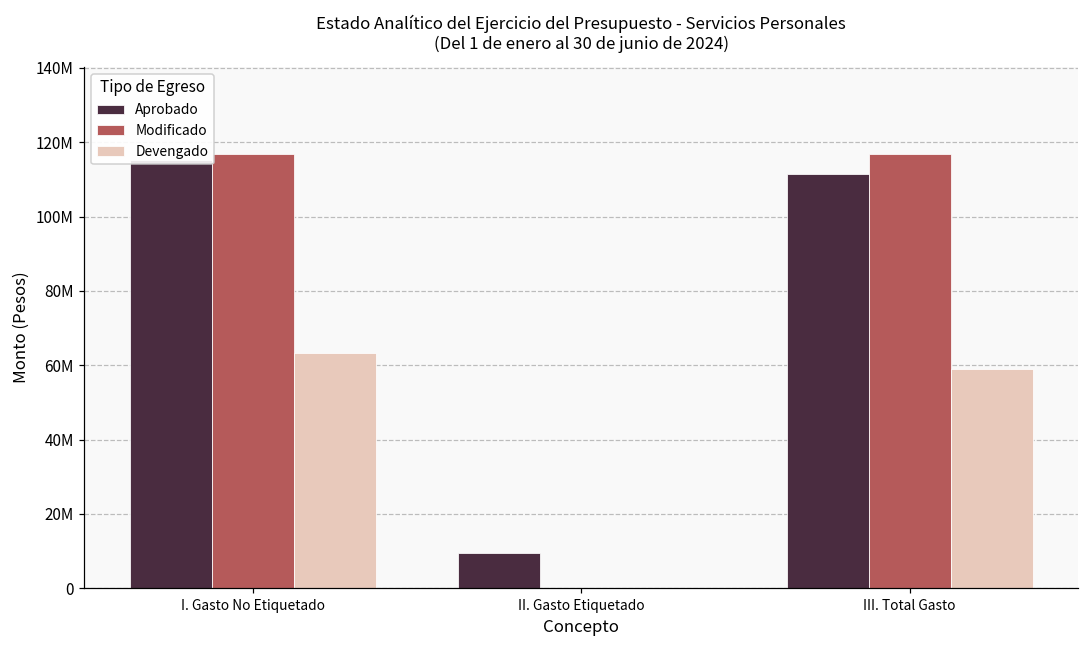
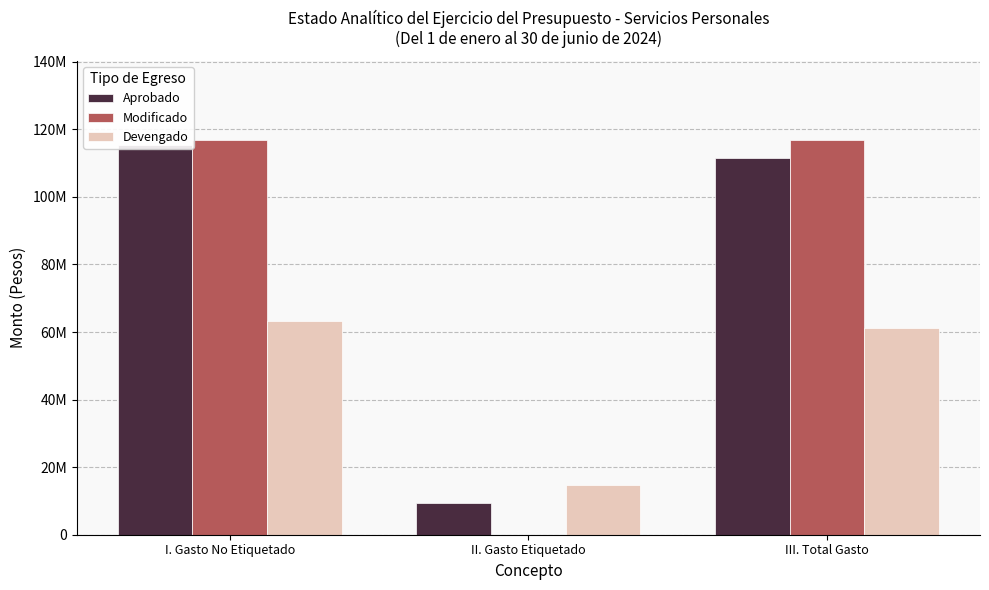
Devengado, II. Gasto Etiquetado: 0 -> 15000000
Devengado, III. Total Gasto: 59000000 -> 61000000
